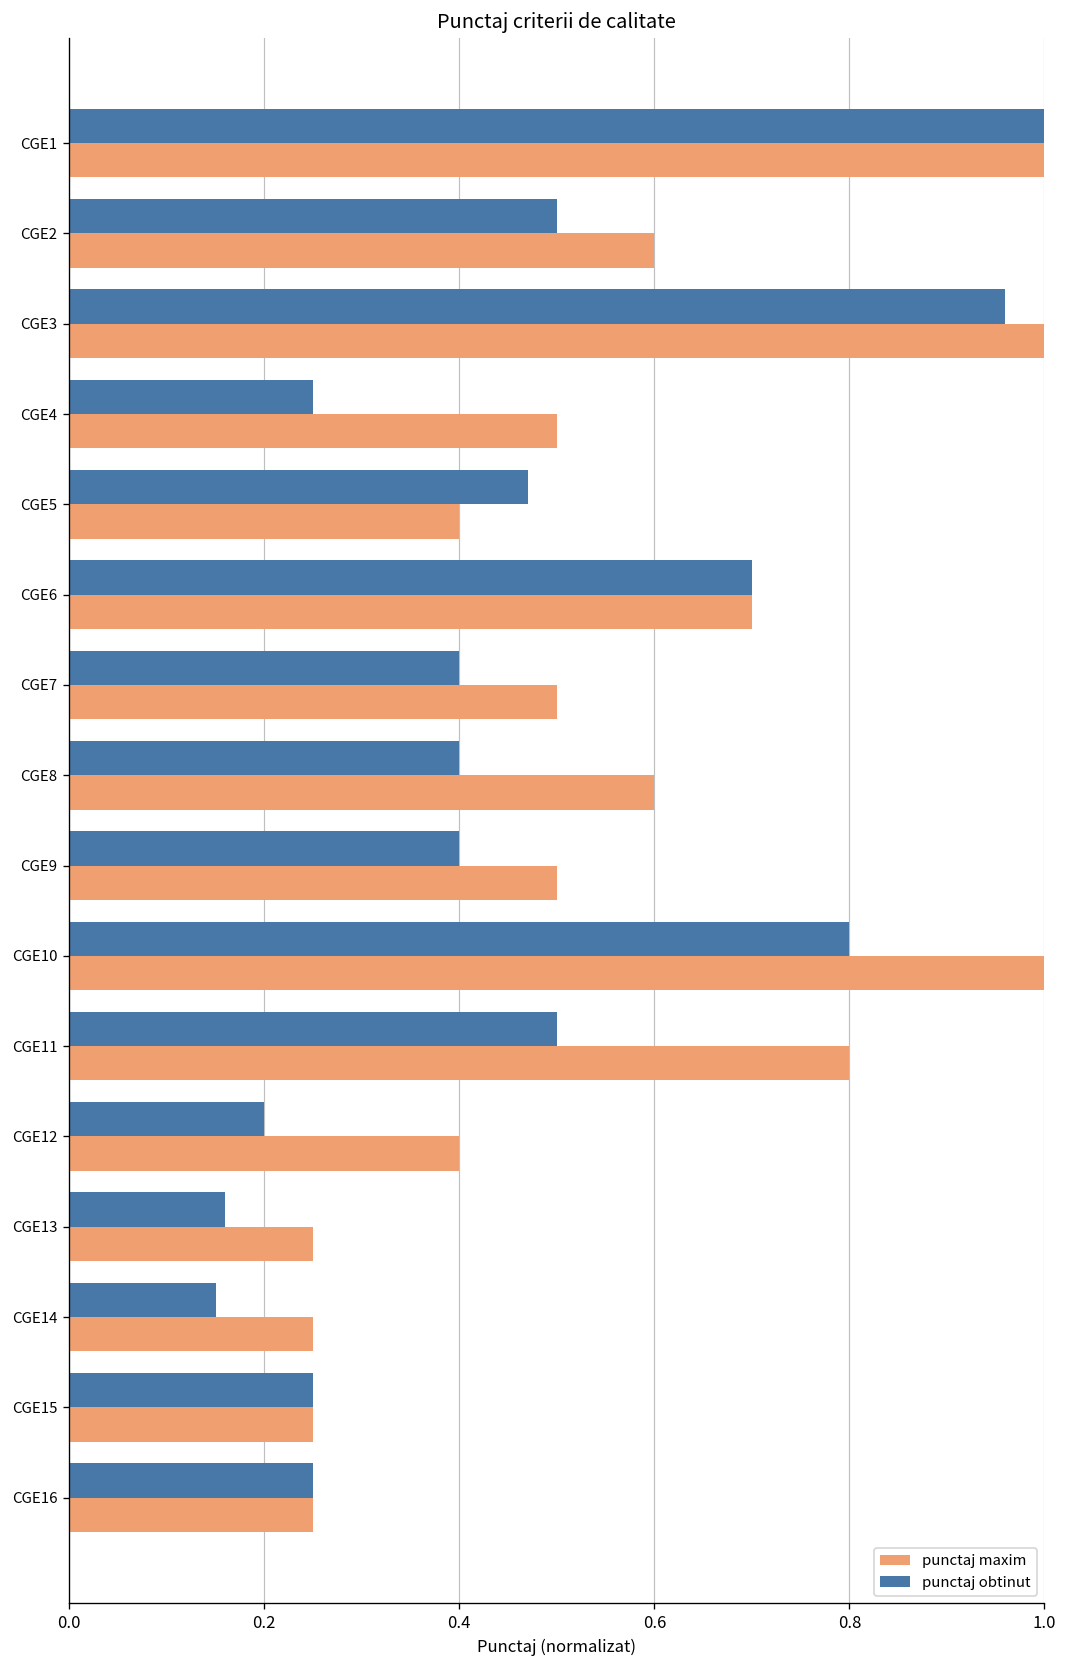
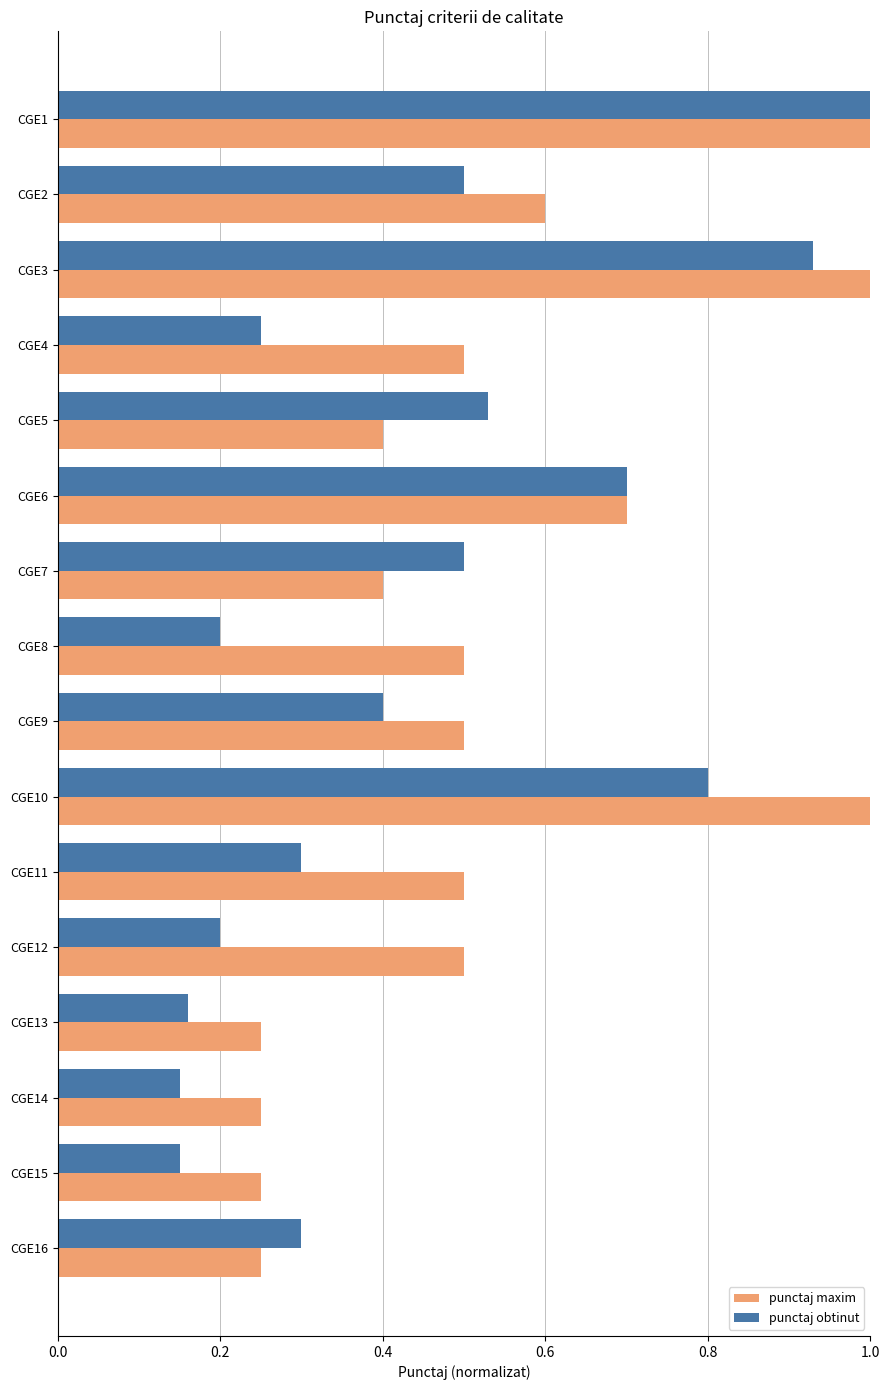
punctaj obtinut, CGE3: 0.96 -> 0.93
punctaj obtinut, CGE5: 0.47 -> 0.53
punctaj obtinut, CGE7: 0.40 -> 0.50
punctaj maxim, CGE7: 0.50 -> 0.40
punctaj obtinut, CGE8: 0.40 -> 0.20
punctaj maxim, CGE8: 0.60 -> 0.50
punctaj obtinut, CGE11: 0.50 -> 0.30
punctaj maxim, CGE11: 0.80 -> 0.50
punctaj maxim, CGE12: 0.40 -> 0.50
punctaj obtinut, CGE15: 0.25 -> 0.15
punctaj obtinut, CGE16: 0.25 -> 0.30
